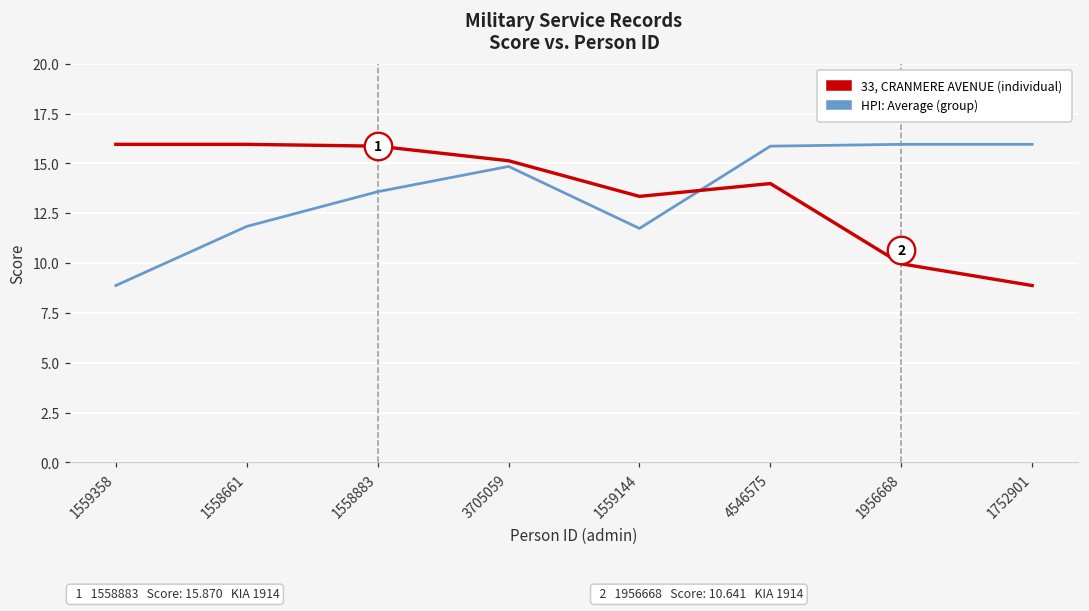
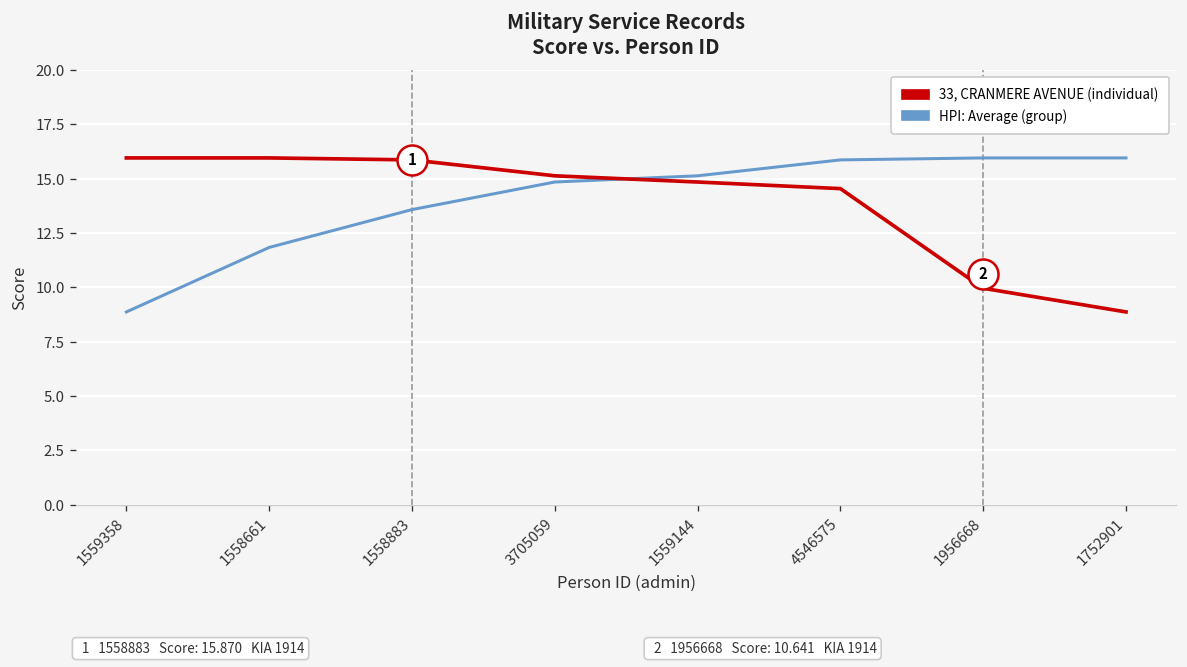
33, CRANMERE AVENUE (individual), 1559144: 13.3 -> 14.9
HPI: Average (group), 1559144: 11.7 -> 15.1
33, CRANMERE AVENUE (individual), 4546575: 14.0 -> 14.5
